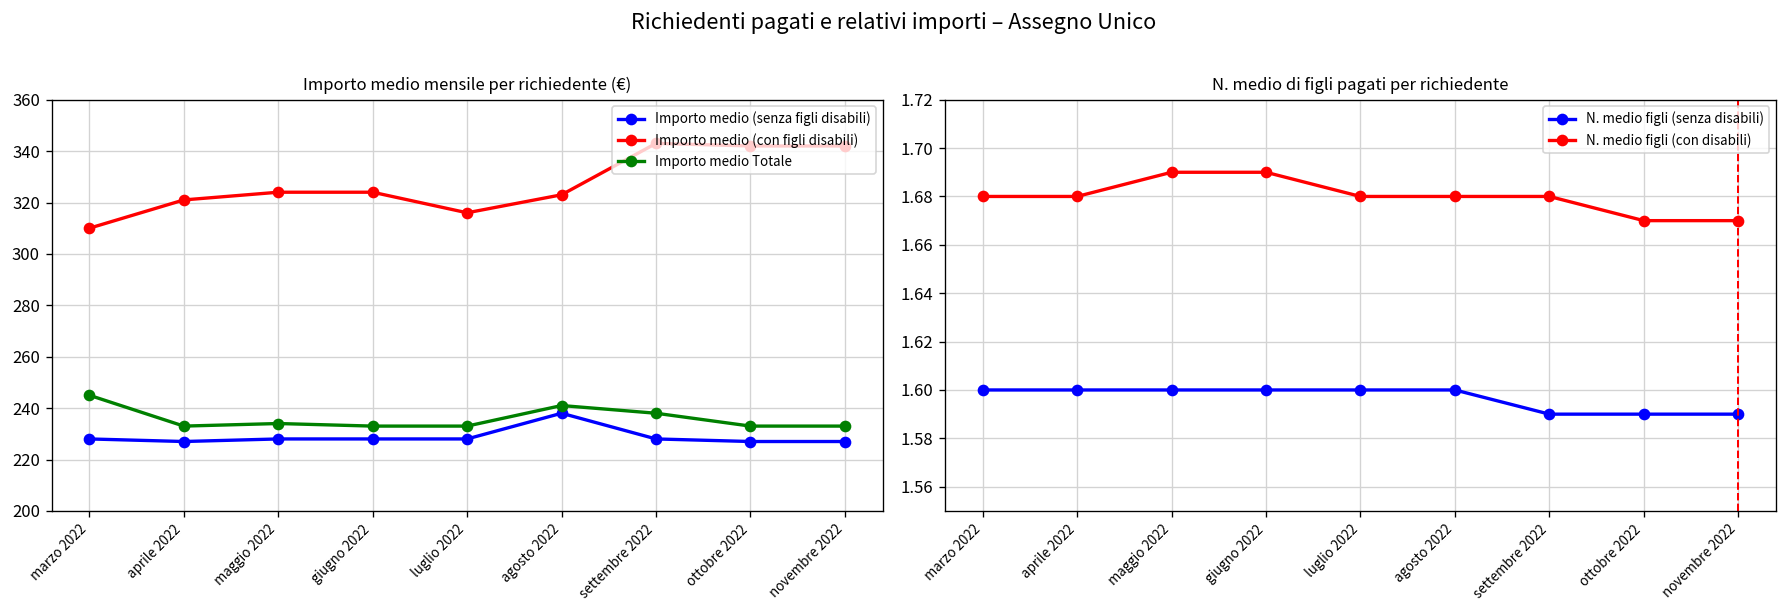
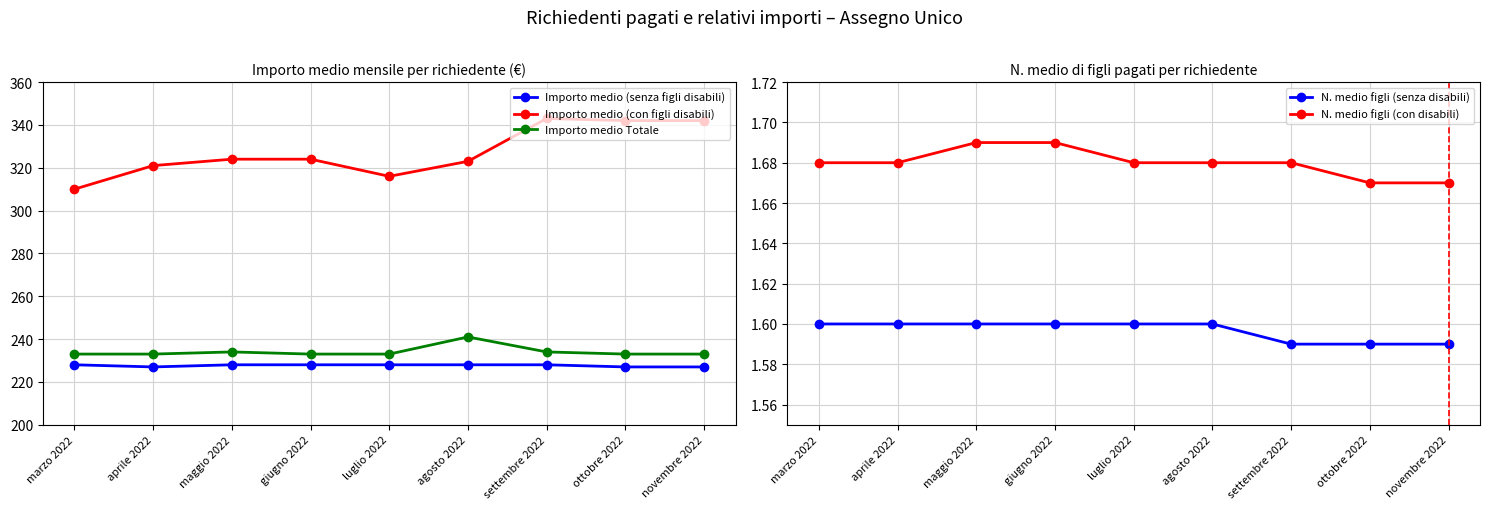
Importo medio mensile per richiedente (€), Importo medio Totale, marzo 2022: 245 -> 233
Importo medio mensile per richiedente (€), Importo medio (senza figli disabili), agosto 2022: 238 -> 228
Importo medio mensile per richiedente (€), Importo medio Totale, settembre 2022: 238 -> 234
